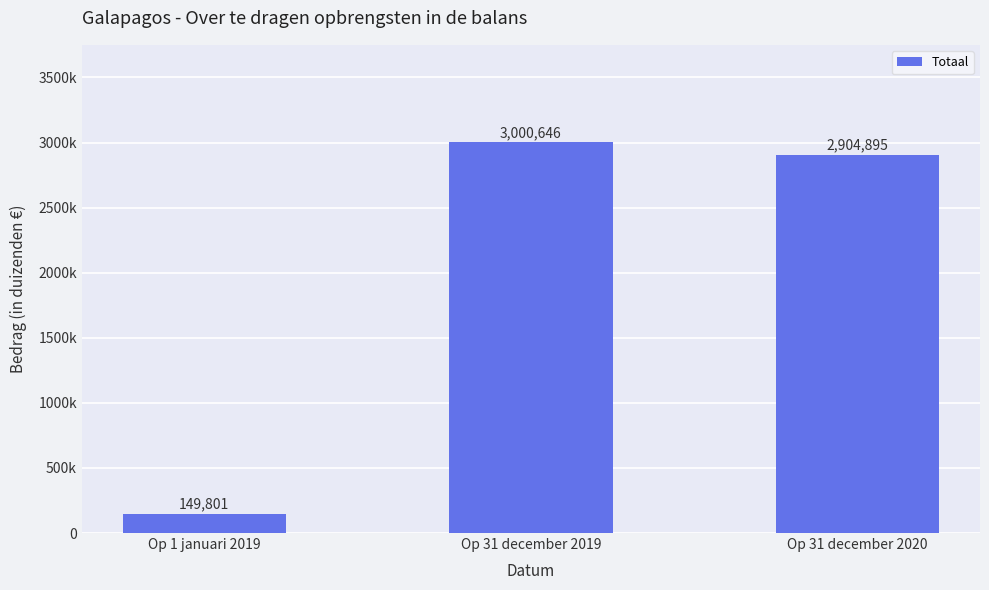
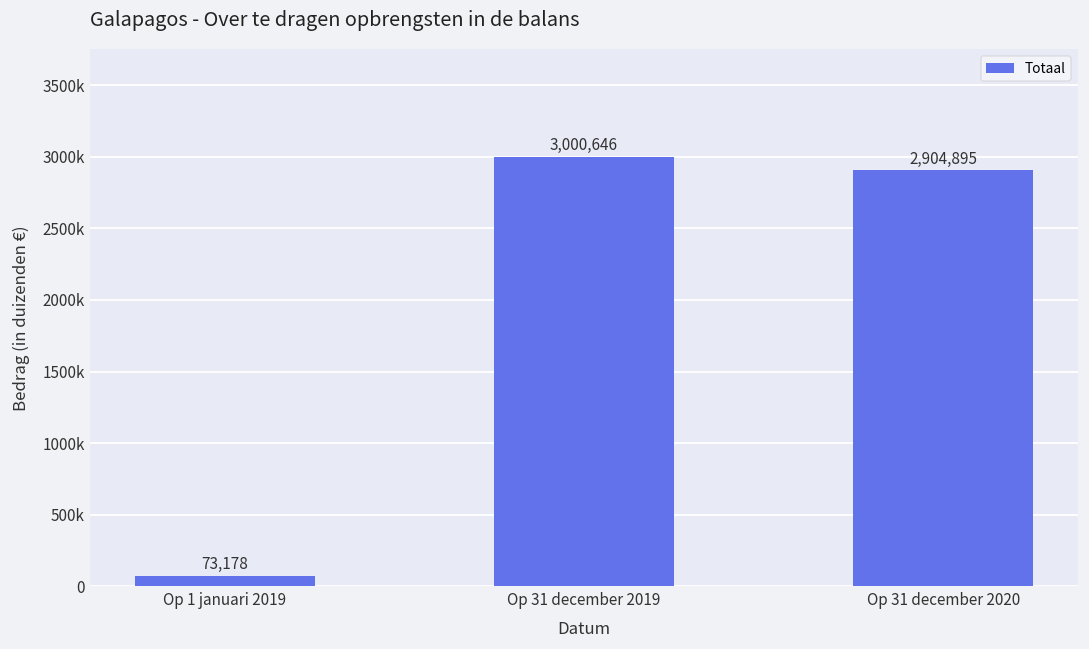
Op 1 januari 2019: 149,801 -> 73,178
